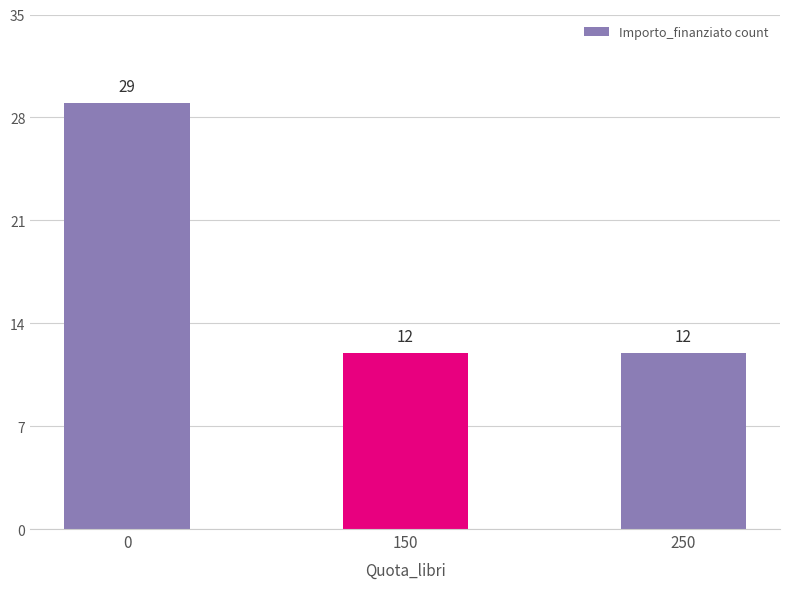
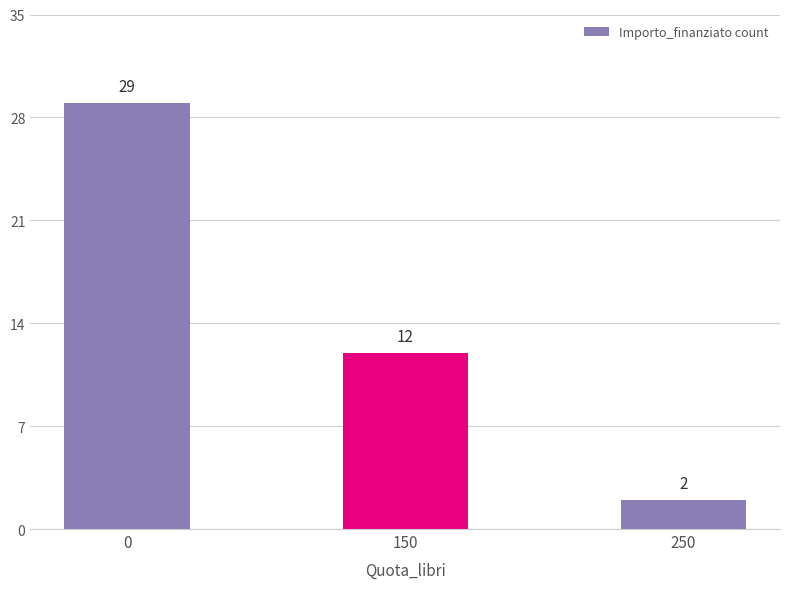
250: 12 -> 2
